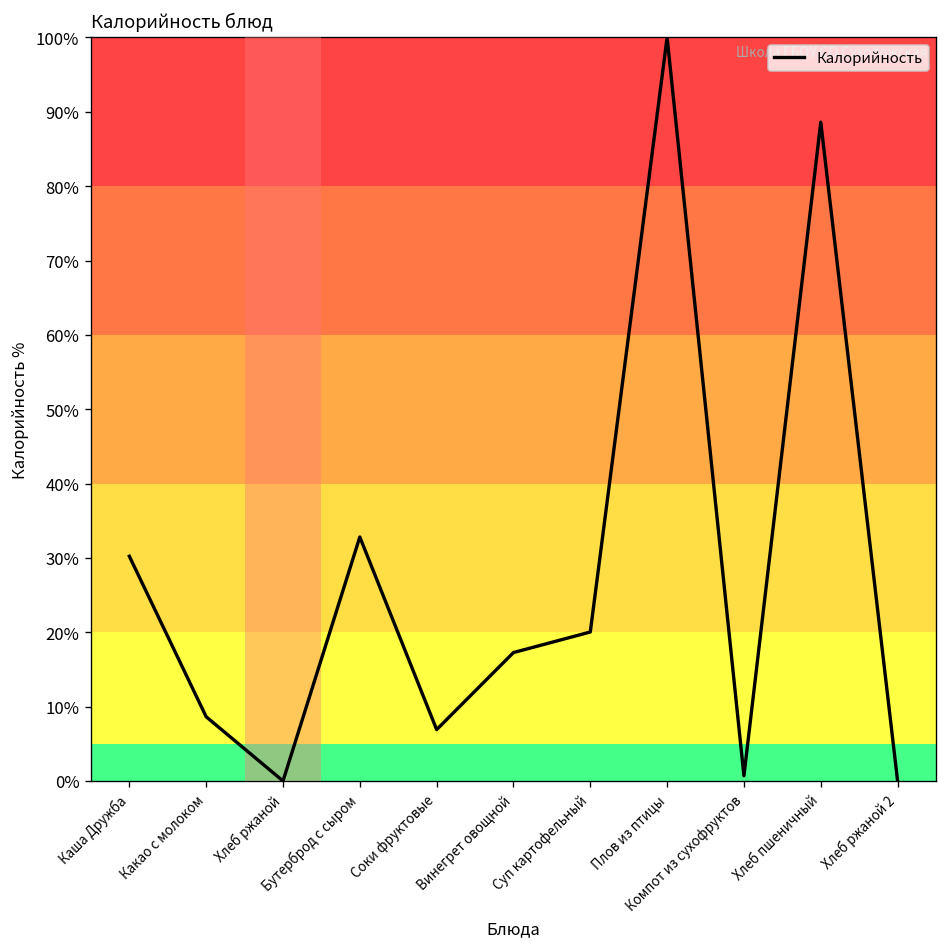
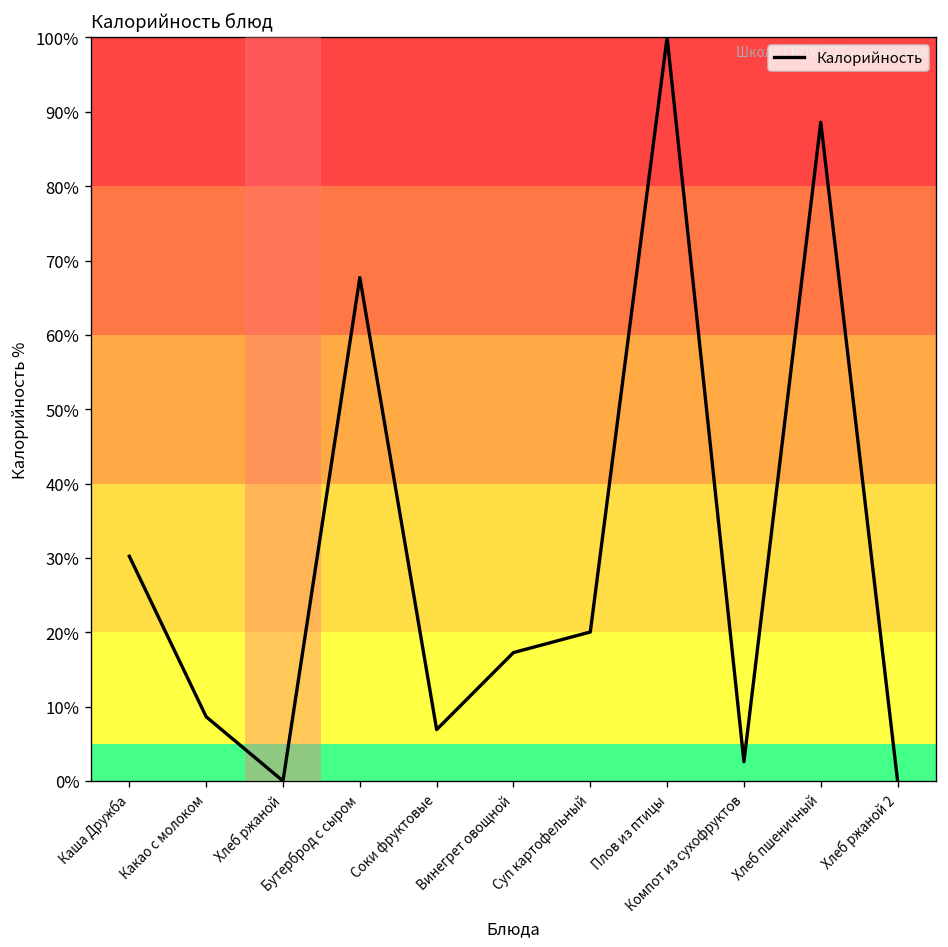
Бутерброд с сыром: 33% -> 68%
Компот из сухофруктов: 1% -> 3%
